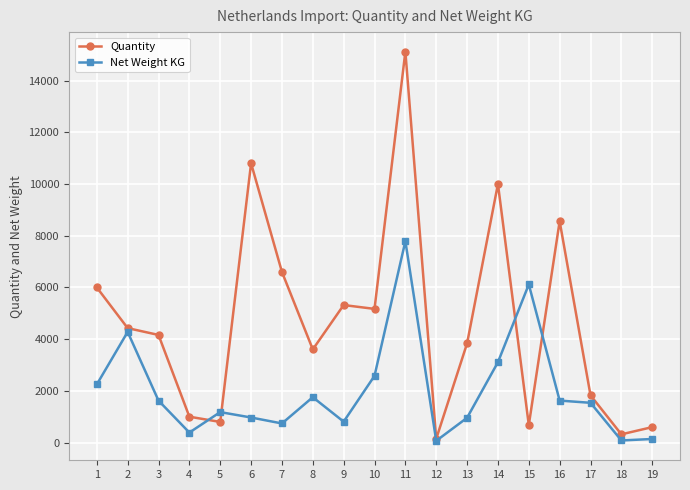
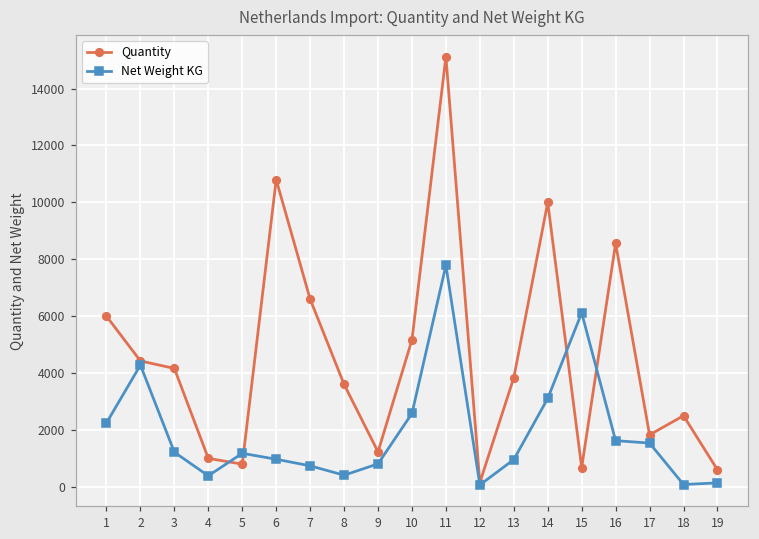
Net Weight KG, 3: 1600 -> 1200
Net Weight KG, 8: 1800 -> 400
Quantity, 9: 5300 -> 1200
Quantity, 18: 300 -> 2500
